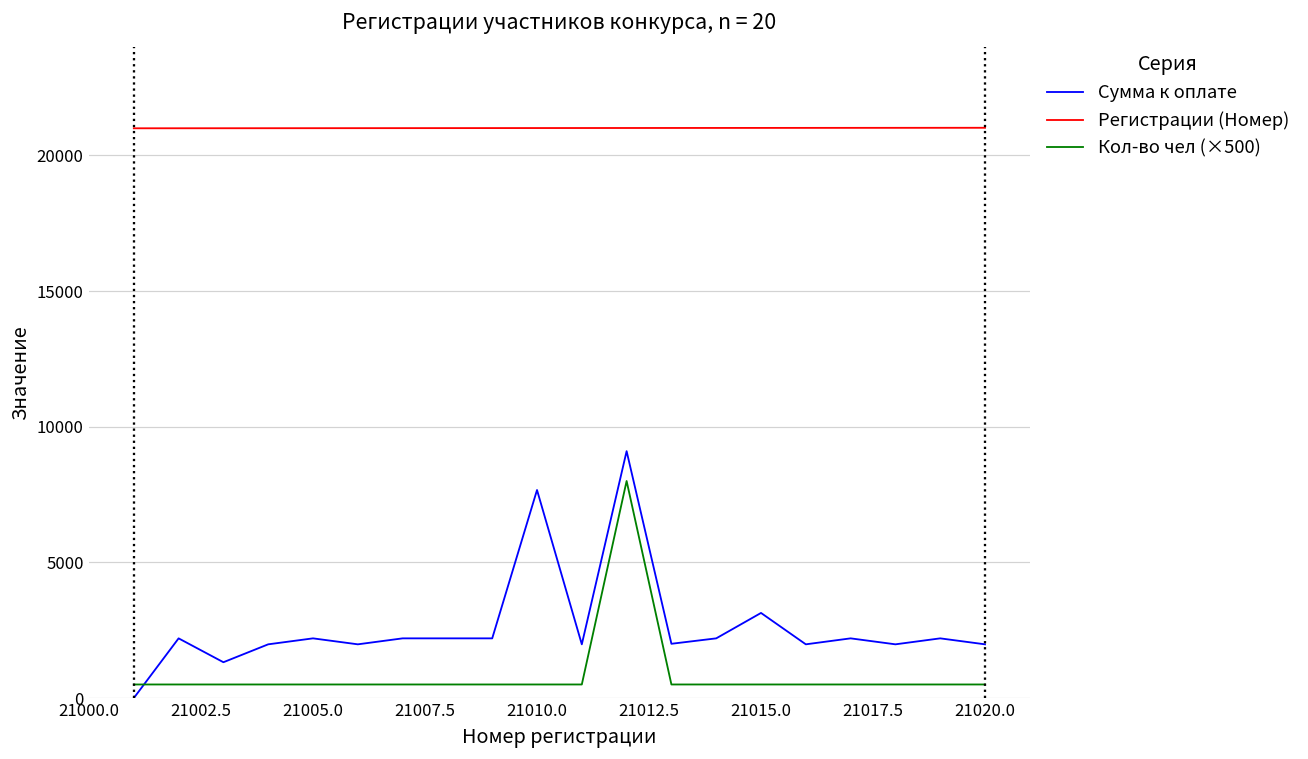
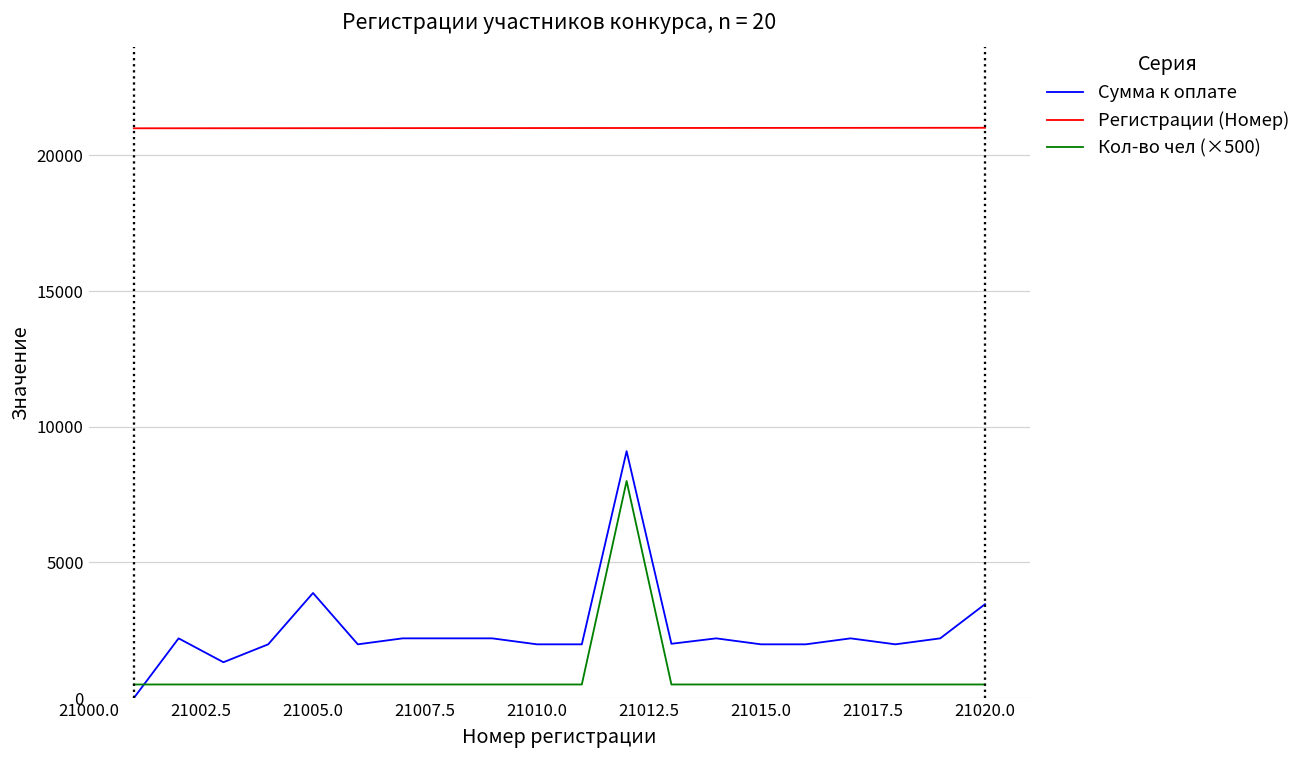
Сумма к оплате, 21005.0: 2200 -> 3900
Сумма к оплате, 21010.0: 7700 -> 2000
Сумма к оплате, 21015.0: 3100 -> 2000
Сумма к оплате, 21020.0: 2000 -> 3500
